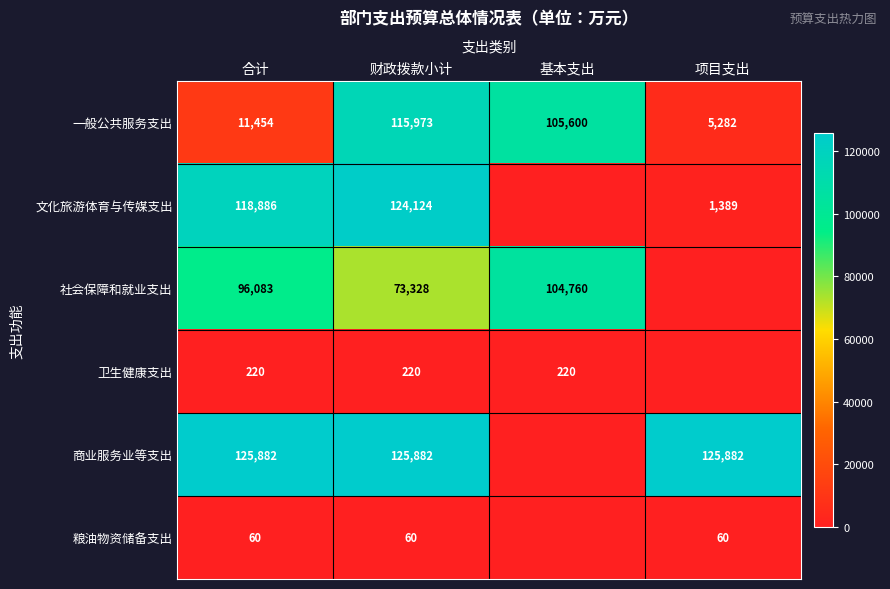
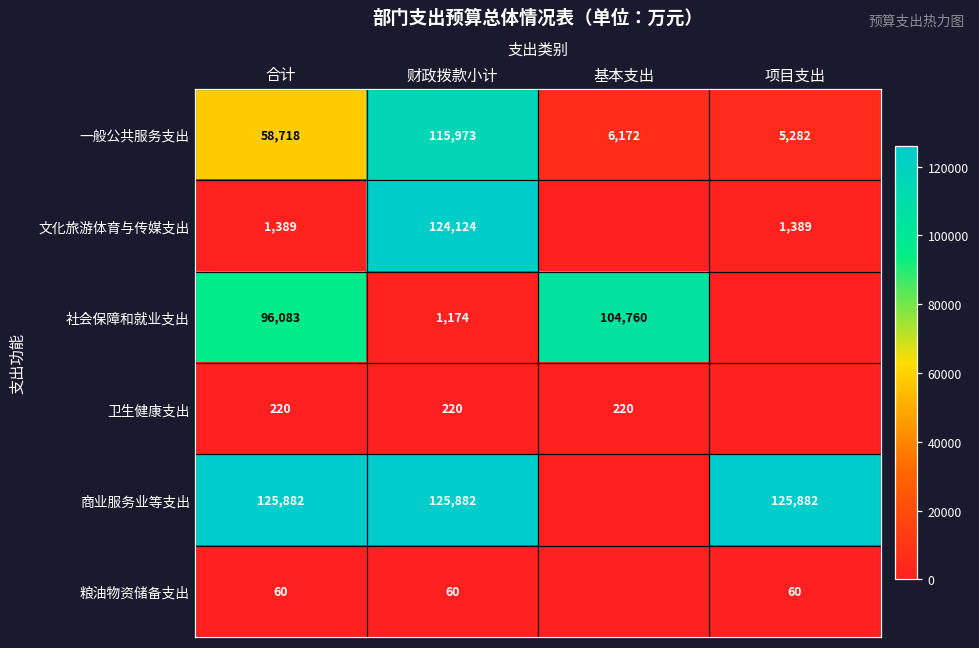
一般公共服务支出, 合计: 11,454 -> 58,718
一般公共服务支出, 基本支出: 105,600 -> 6,172
文化旅游体育与传媒支出, 合计: 118,886 -> 1,389
社会保障和就业支出, 财政拨款小计: 73,328 -> 1,174
